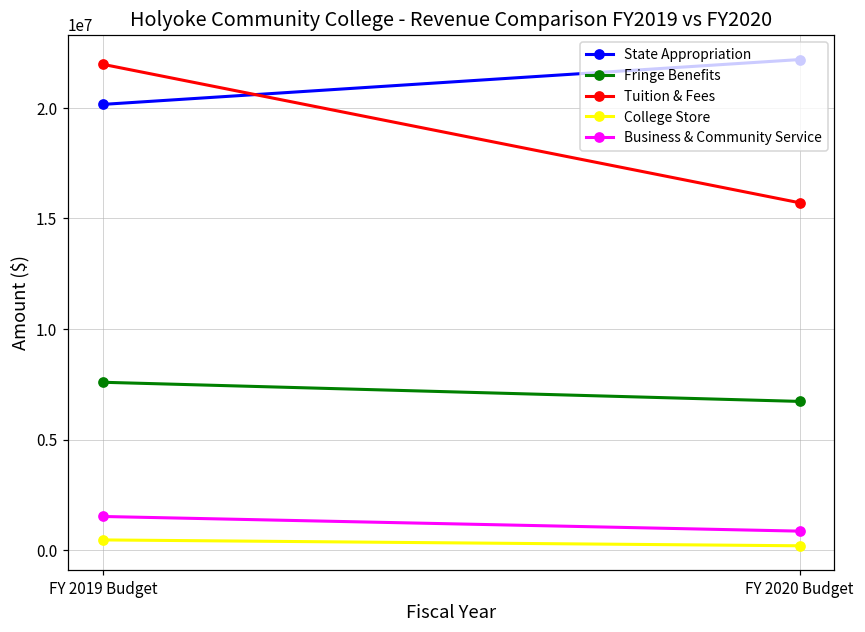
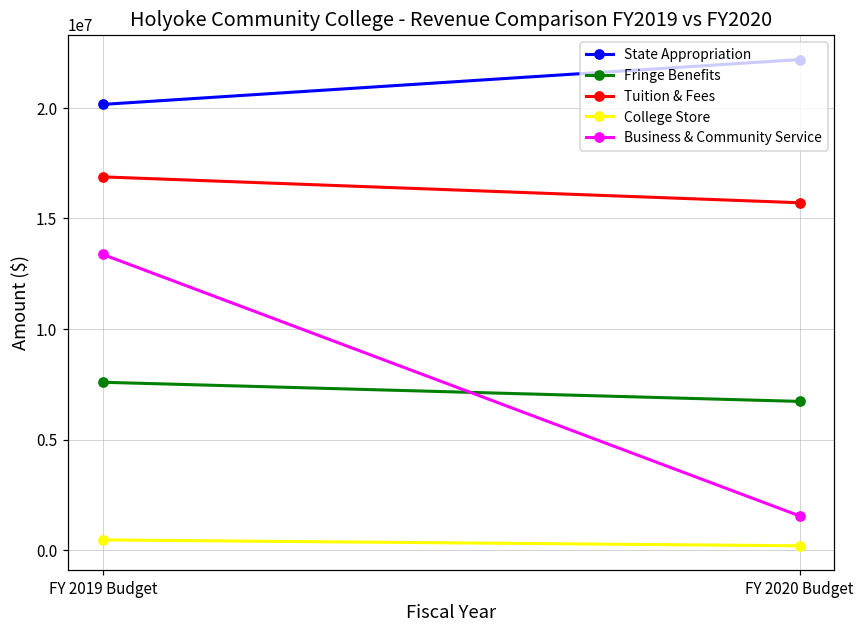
Tuition & Fees, FY 2019 Budget: 22000000 -> 16900000
Business & Community Service, FY 2019 Budget: 1500000 -> 13400000
Business & Community Service, FY 2020 Budget: 900000 -> 1500000
